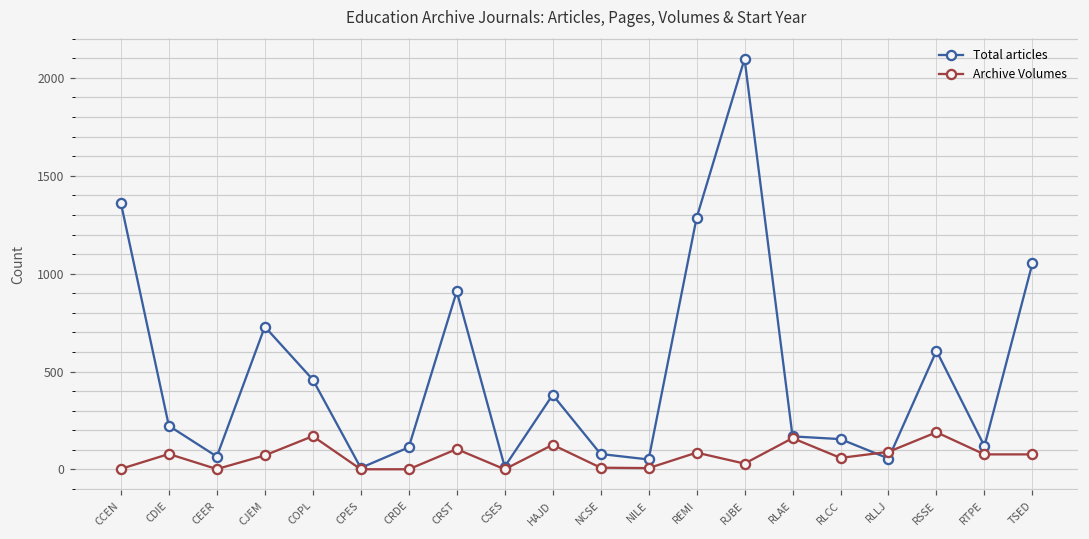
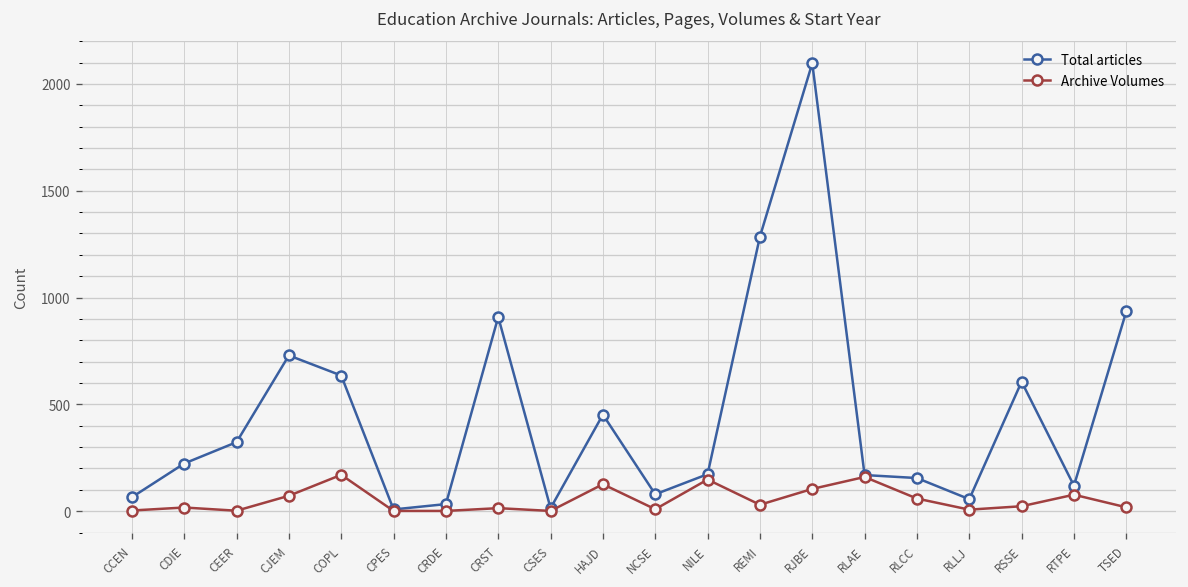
Total articles, CCEN: 1360 -> 70
Archive Volumes, CDIE: 80 -> 20
Total articles, CEER: 70 -> 320
Total articles, COPL: 460 -> 640
Total articles, CRDE: 110 -> 30
Archive Volumes, CRST: 100 -> 10
Total articles, HAJD: 380 -> 450
Total articles, NILE: 50 -> 170
Archive Volumes, NILE: 10 -> 150
Archive Volumes, REMI: 90 -> 30
Archive Volumes, RJBE: 30 -> 100
Archive Volumes, RLLJ: 90 -> 10
Archive Volumes, RSSE: 190 -> 20
Total articles, TSED: 1050 -> 940
Archive Volumes, TSED: 80 -> 20
